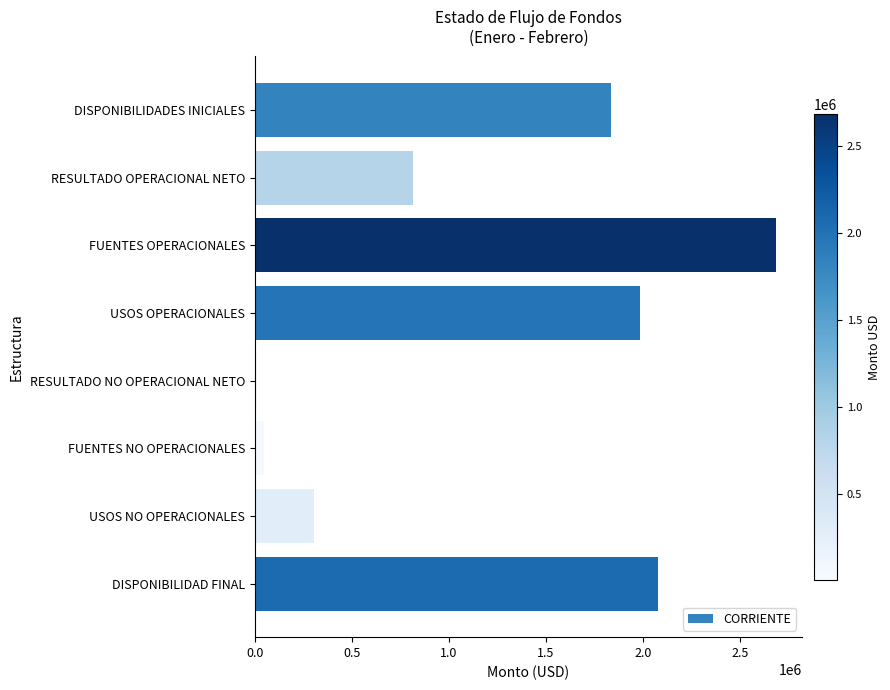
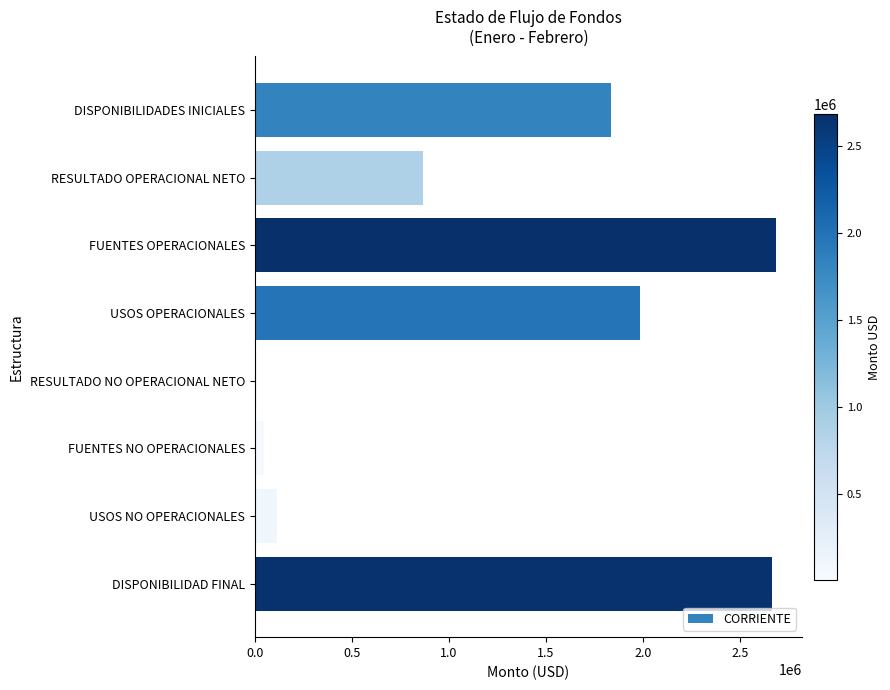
RESULTADO OPERACIONAL NETO: 820000 -> 870000
USOS NO OPERACIONALES: 310000 -> 120000
DISPONIBILIDAD FINAL: 2080000 -> 2660000
